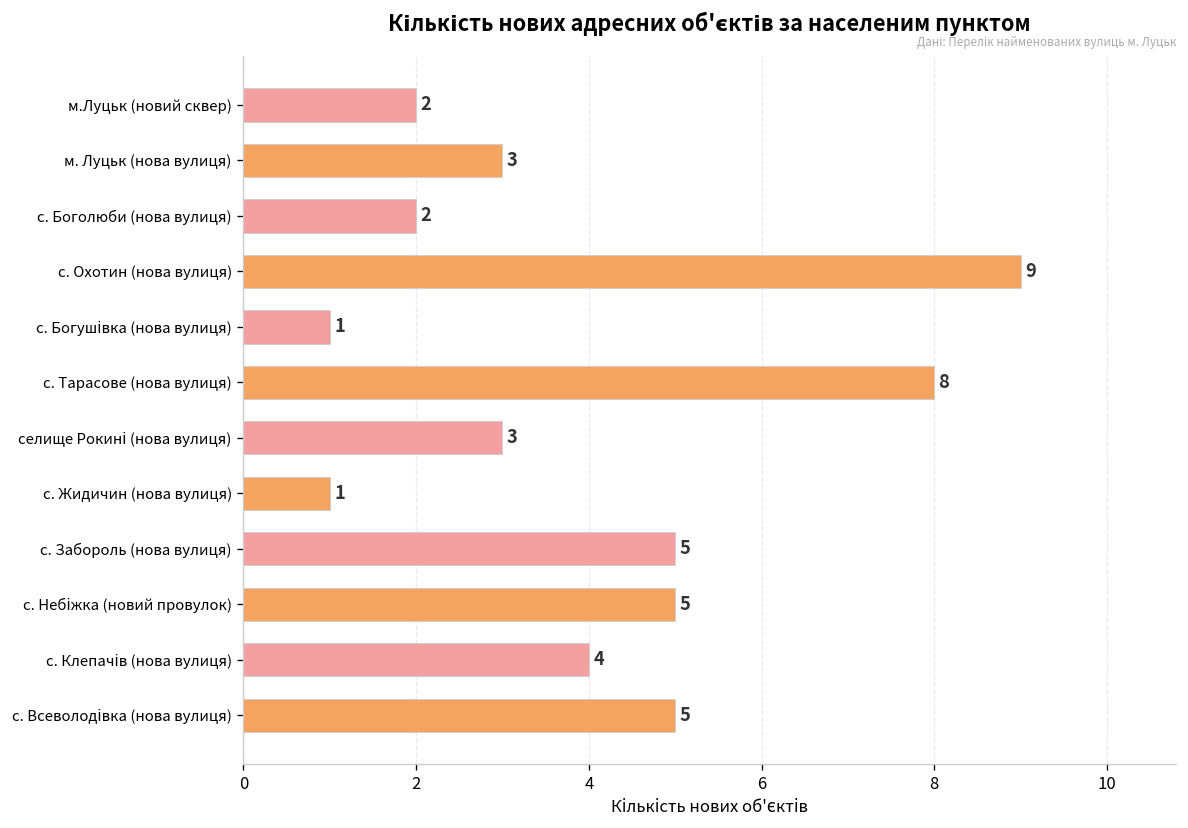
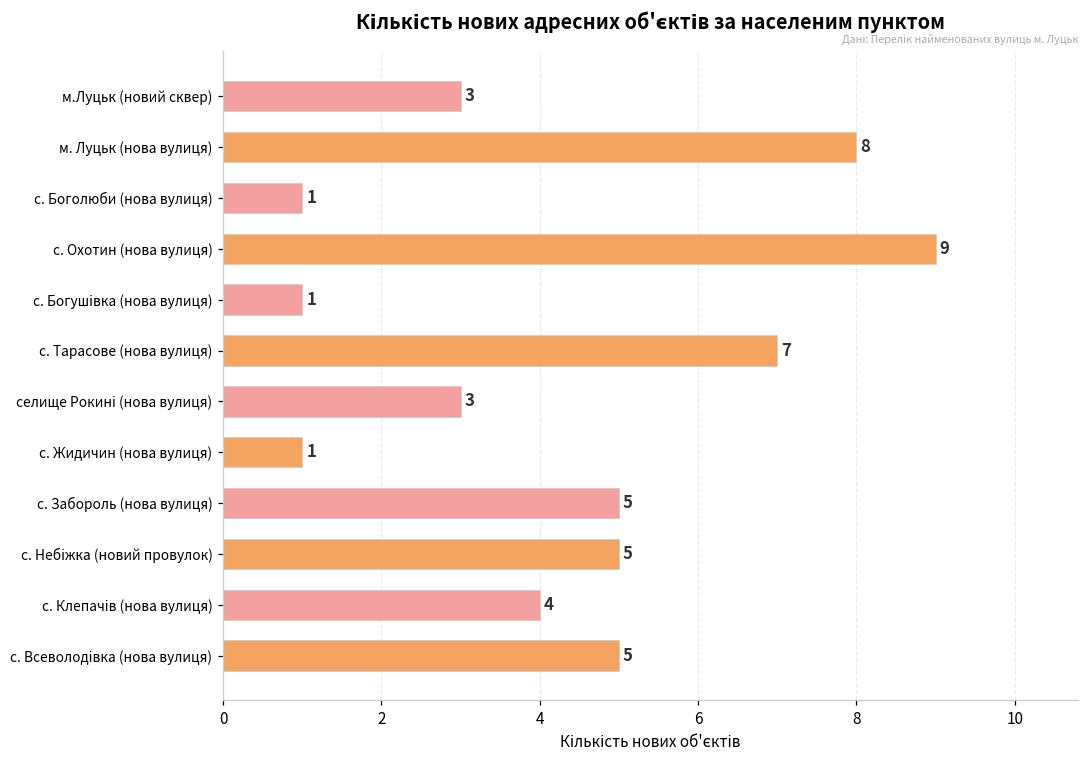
м.Луцьк (новий сквер): 2 -> 3
м. Луцьк (нова вулиця): 3 -> 8
с. Боголюби (нова вулиця): 2 -> 1
с. Тарасове (нова вулиця): 8 -> 7
